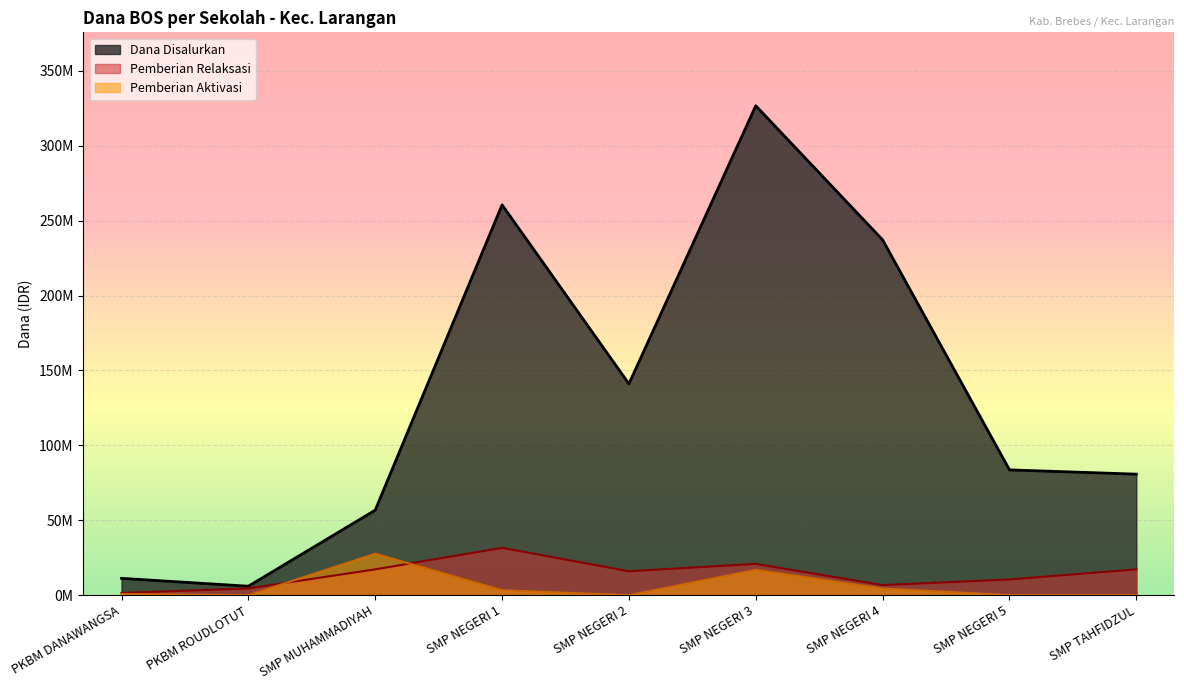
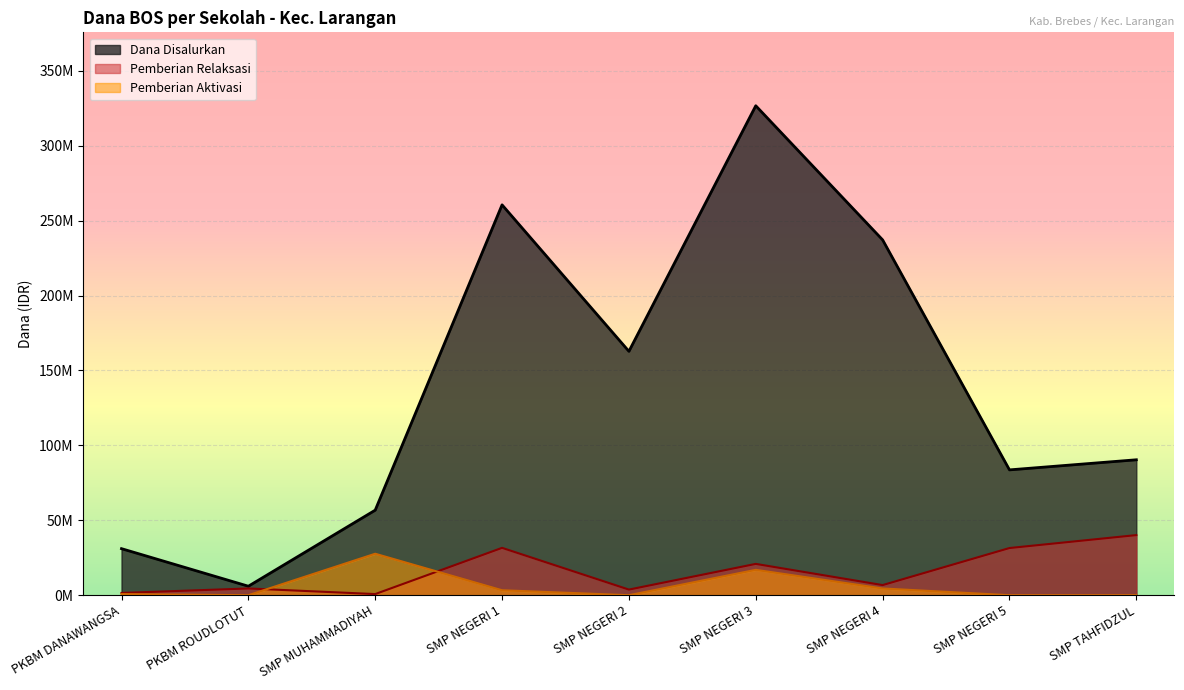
Dana Disalurkan, PKBM DANAWANGSA: 11000000 -> 31000000
Pemberian Relaksasi, SMP MUHAMMADIYAH: 17000000 -> 1000000
Dana Disalurkan, SMP NEGERI 2: 141000000 -> 163000000
Pemberian Relaksasi, SMP NEGERI 2: 16000000 -> 4000000
Pemberian Relaksasi, SMP NEGERI 5: 11000000 -> 31000000
Dana Disalurkan, SMP TAHFIDZUL: 81000000 -> 90000000
Pemberian Relaksasi, SMP TAHFIDZUL: 17000000 -> 40000000
